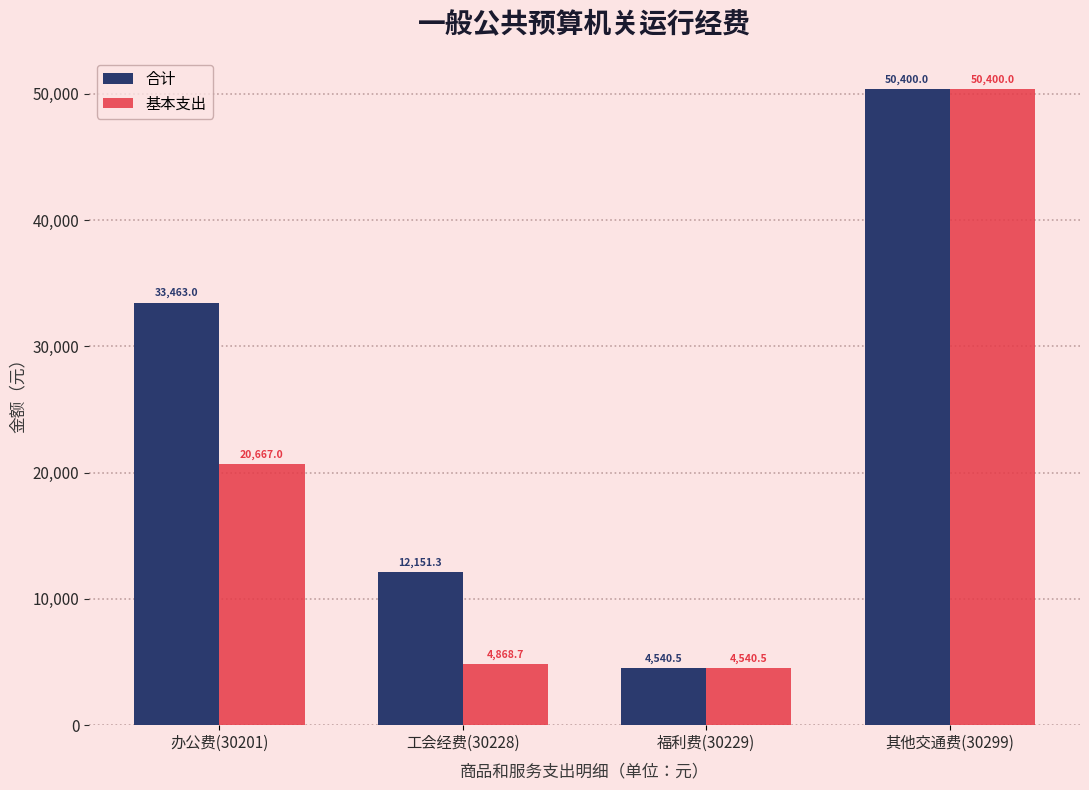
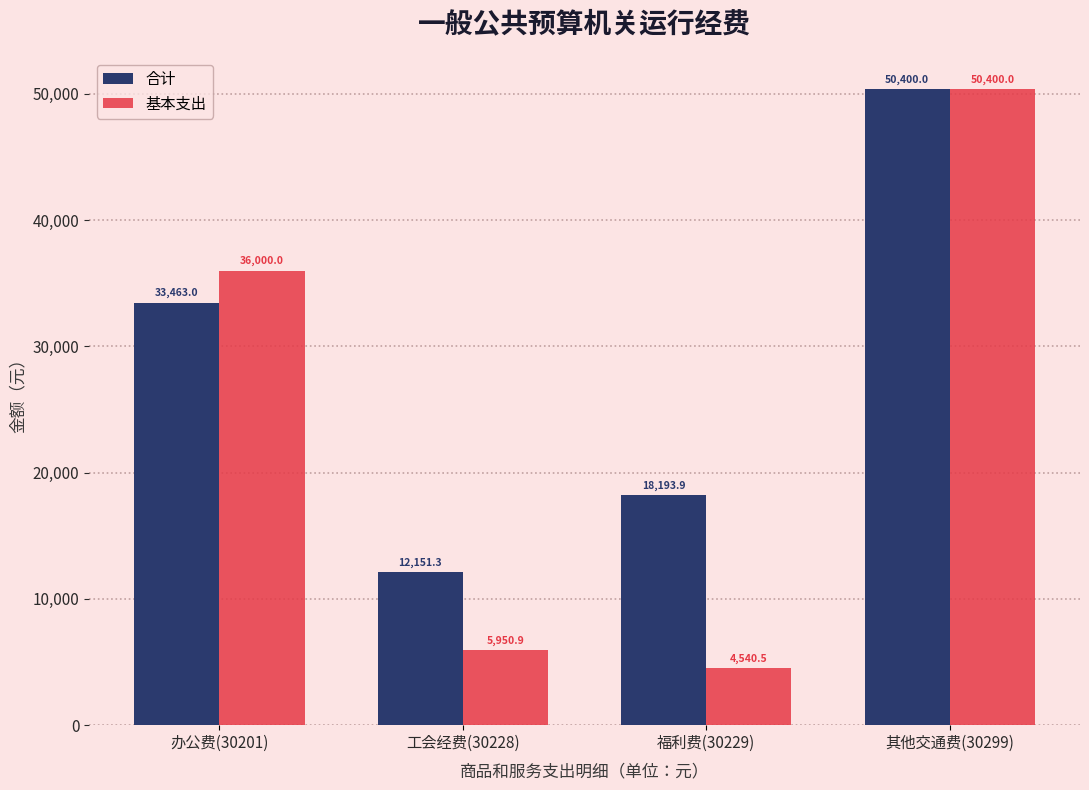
基本支出, 办公费(30201): 20,667.0 -> 36,000.0
基本支出, 工会经费(30228): 4,868.7 -> 5,950.9
合计, 福利费(30229): 4,540.5 -> 18,193.9
